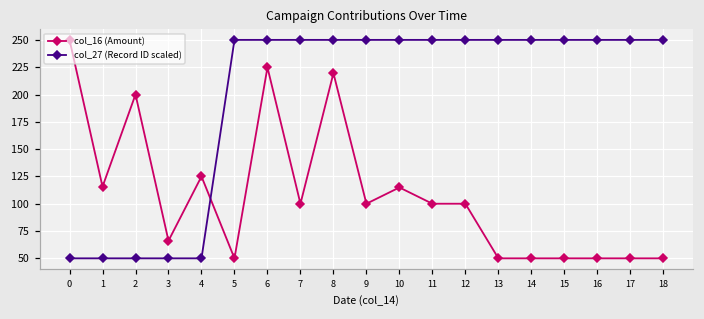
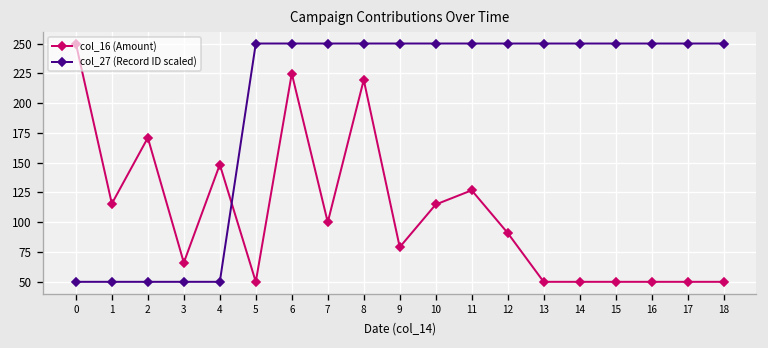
col_16 (Amount), 2: 200 -> 170
col_16 (Amount), 4: 130 -> 150
col_16 (Amount), 9: 100 -> 80
col_16 (Amount), 11: 100 -> 130
col_16 (Amount), 12: 100 -> 90
